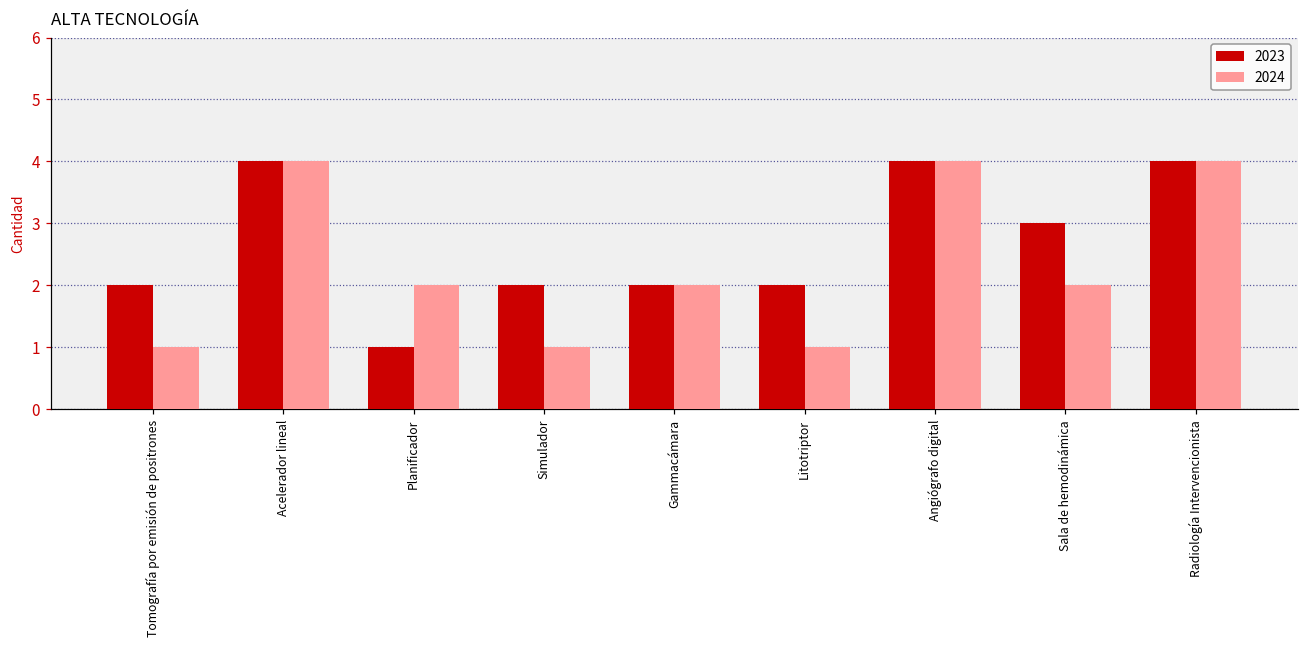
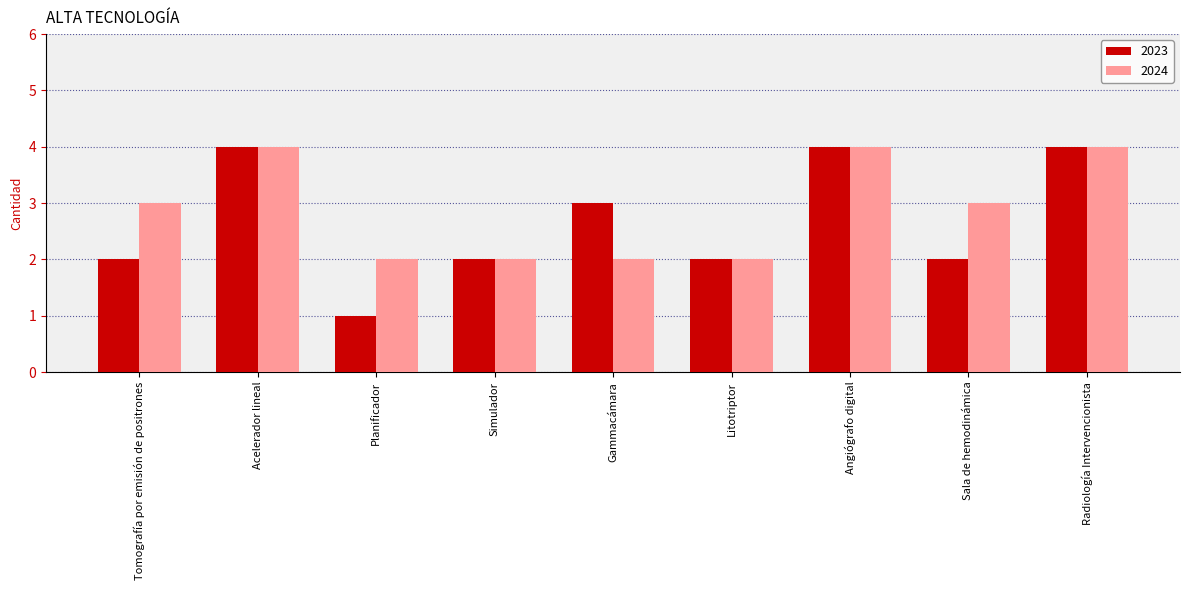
2024, Tomografía por emisión de positrones: 1 -> 3
2024, Simulador: 1 -> 2
2023, Gammacámara: 2 -> 3
2024, Litotriptor: 1 -> 2
2023, Sala de hemodinámica: 3 -> 2
2024, Sala de hemodinámica: 2 -> 3
